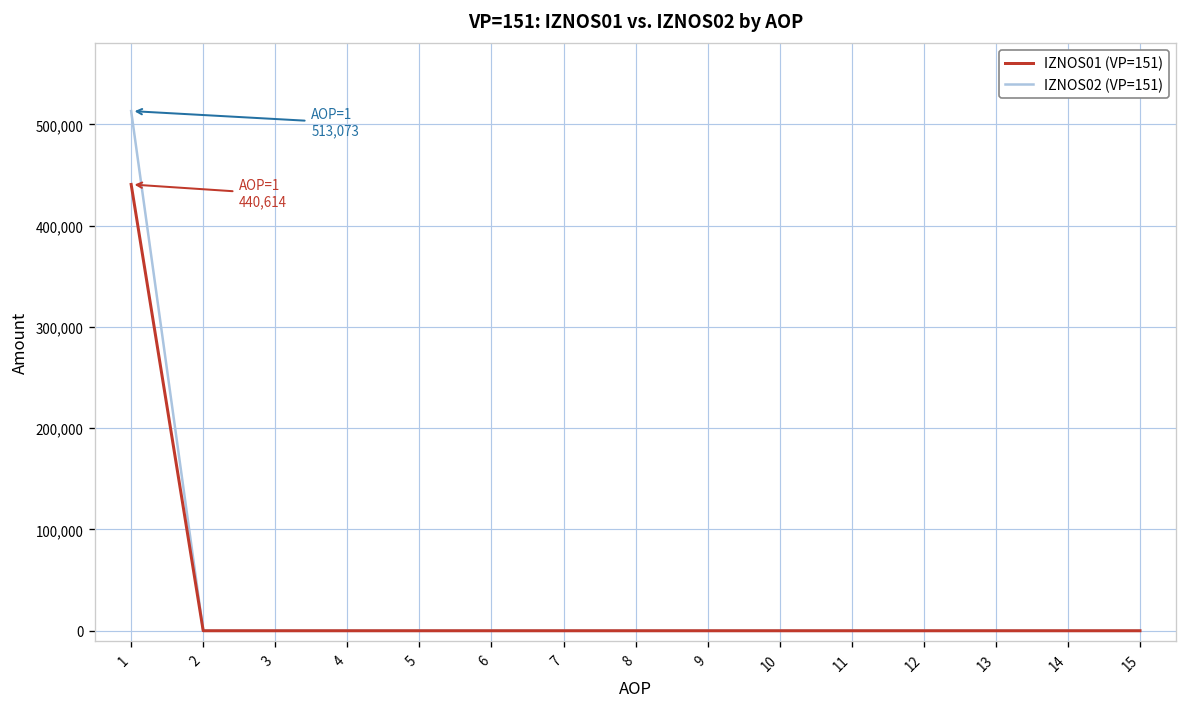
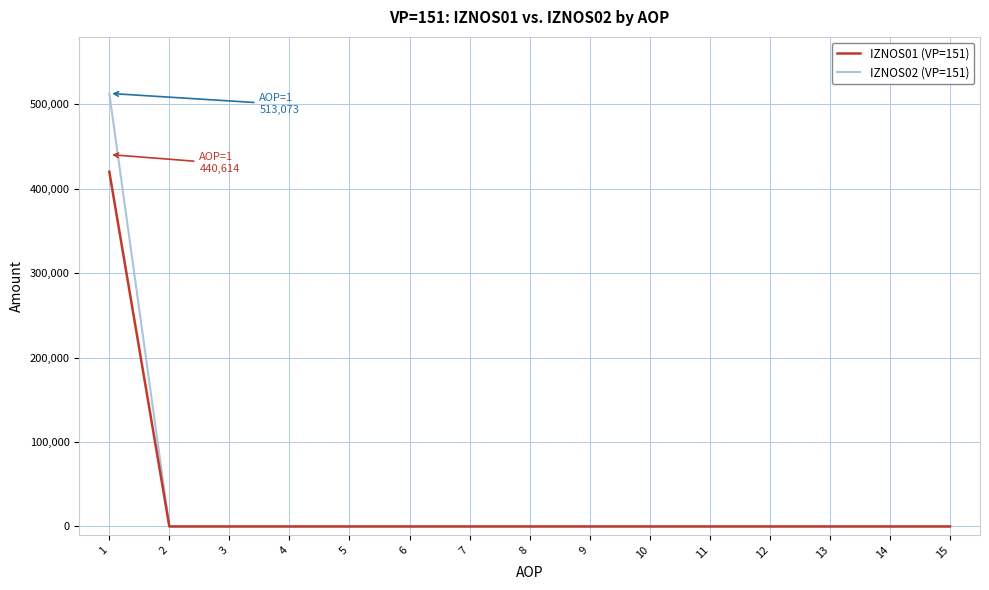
IZNOS01 (VP=151), 1: 440,000 -> 420,000
